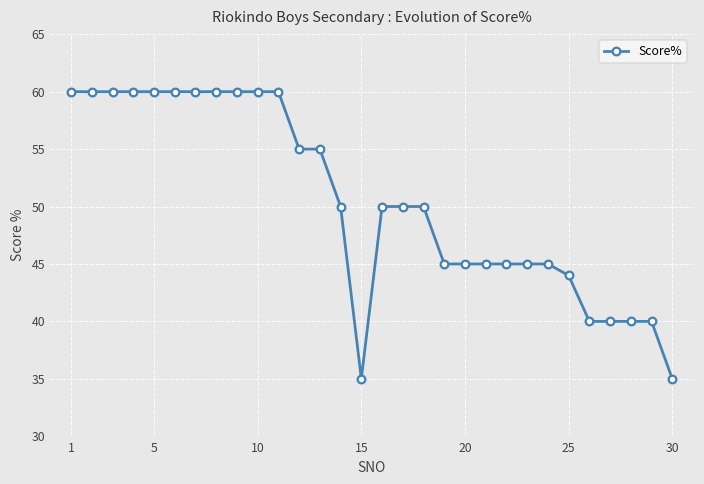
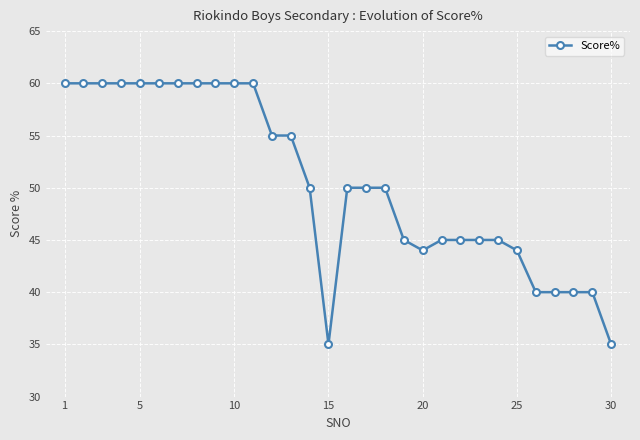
20: 45 -> 44
